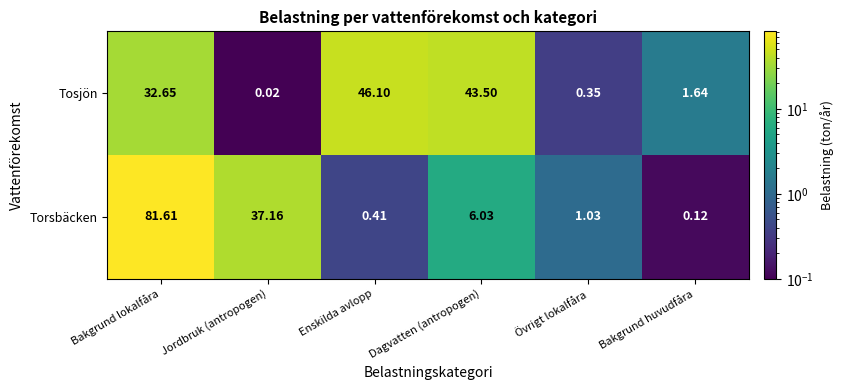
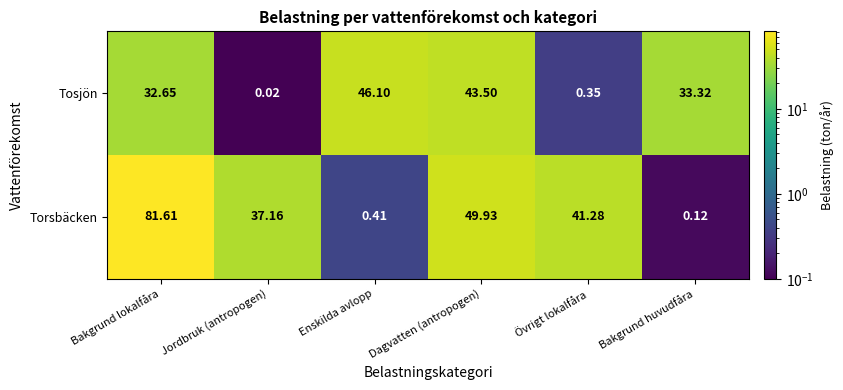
Tosjön, Bakgrund huvudfåra: 1.64 -> 33.32
Torsbäcken, Dagvatten (antropogen): 6.03 -> 49.93
Torsbäcken, Övrigt lokalfåra: 1.03 -> 41.28
